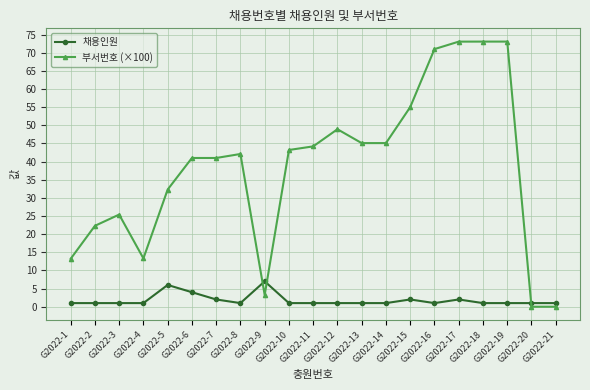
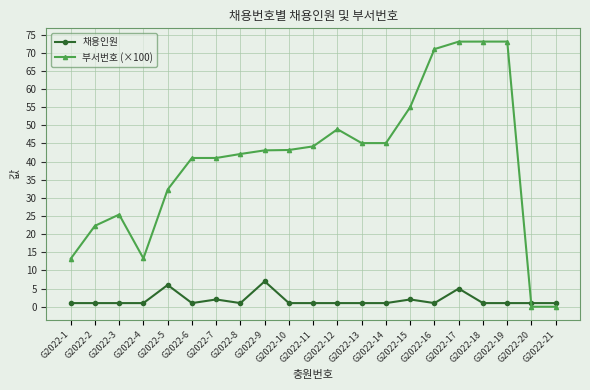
채용인원, G2022-6: 4 -> 1
부서번호 (×100), G2022-9: 3 -> 43
채용인원, G2022-17: 2 -> 5
